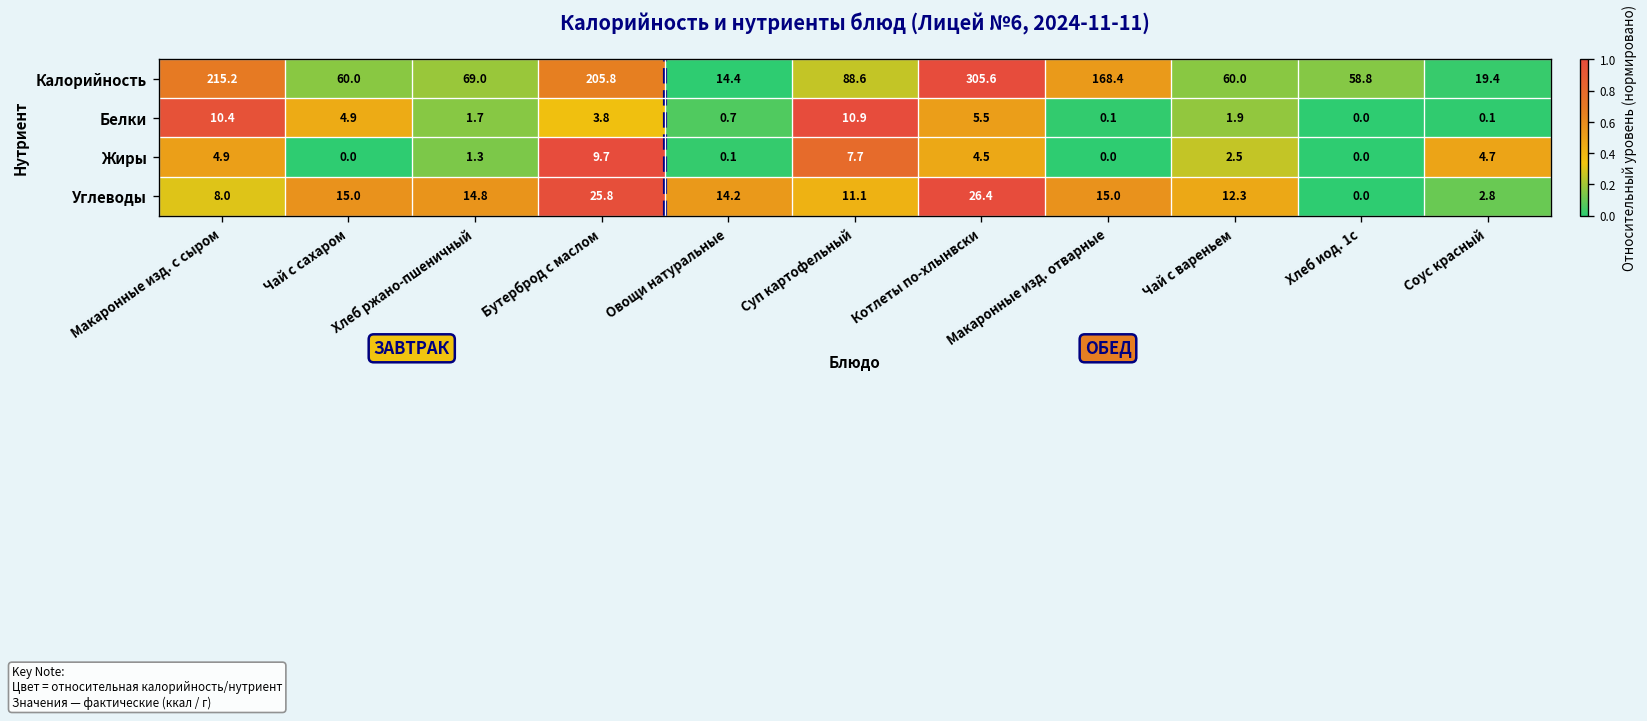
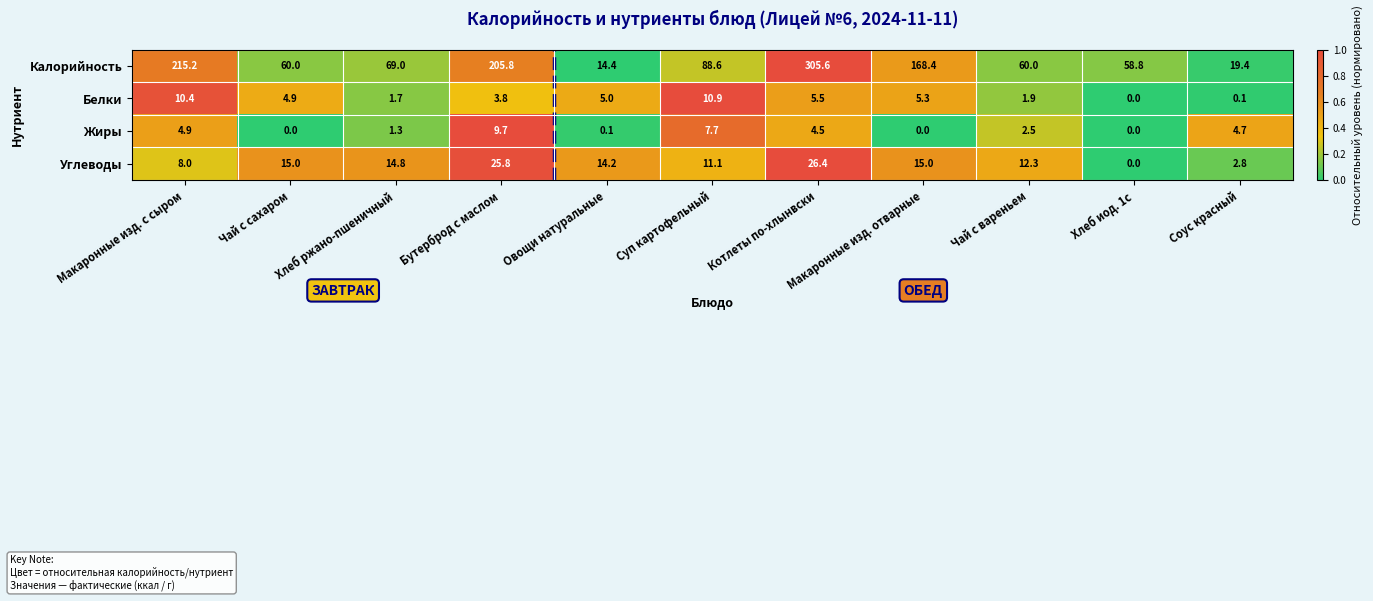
Белки, Овощи натуральные: 0.7 -> 5.0
Белки, Макаронные изд. отварные: 0.1 -> 5.3
